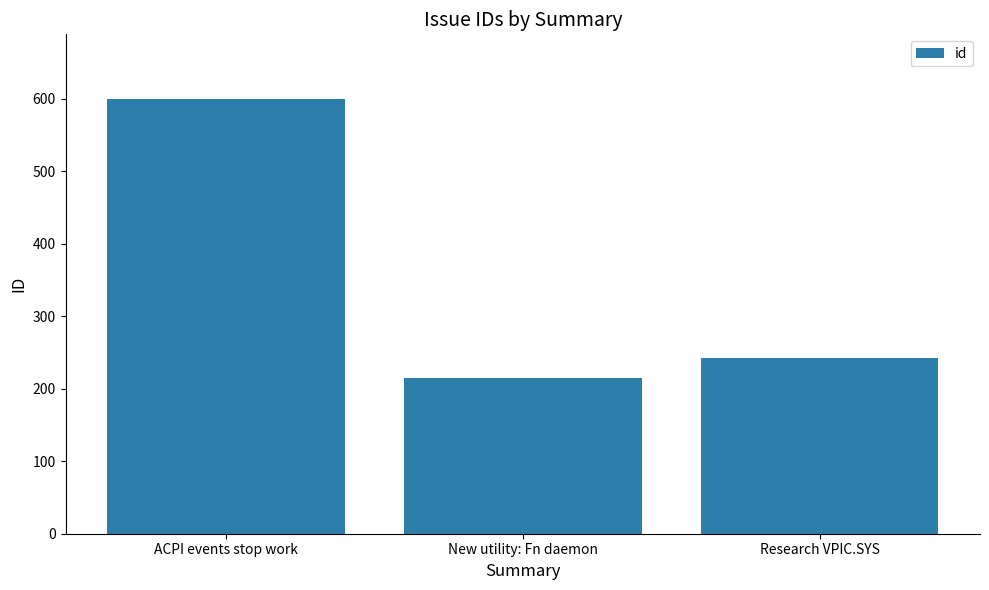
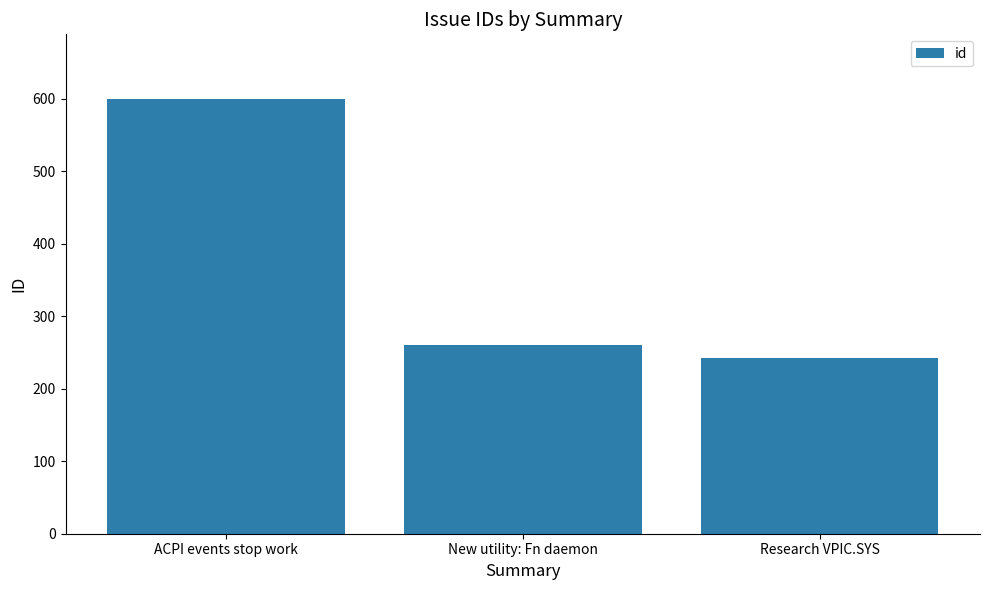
New utility: Fn daemon: 220 -> 260
